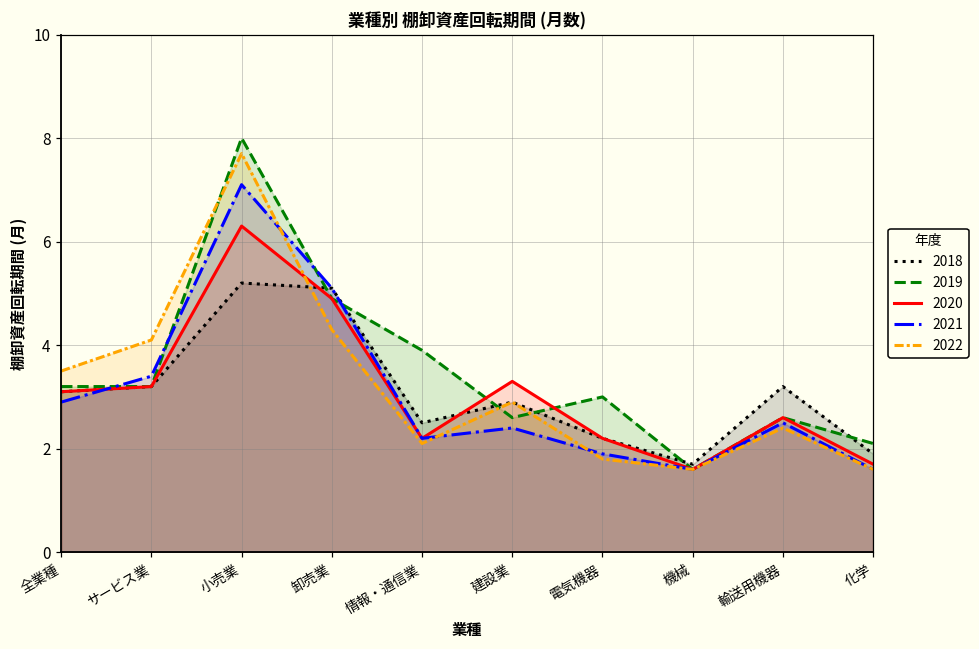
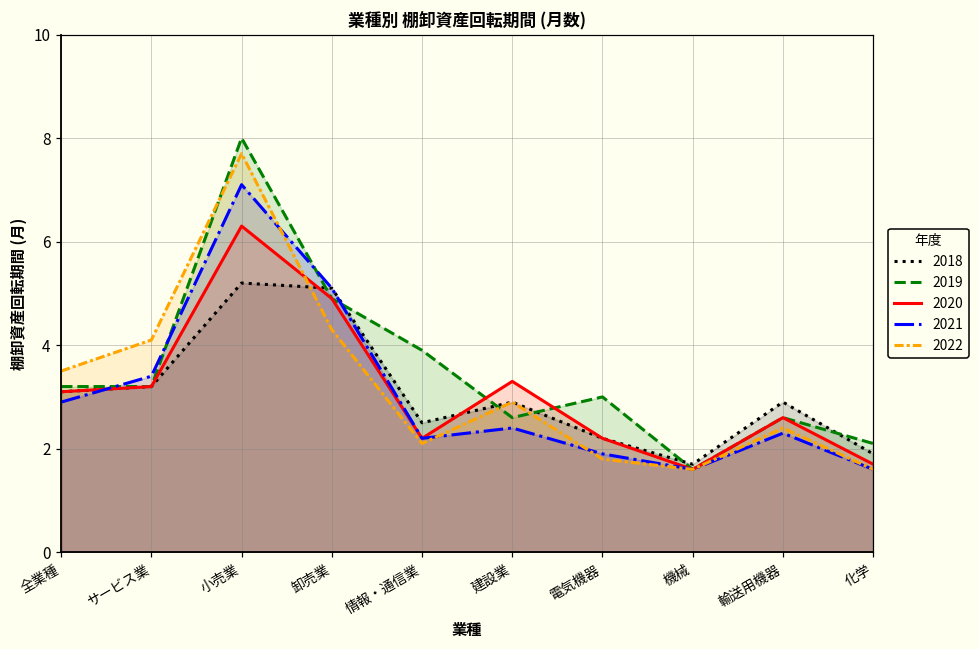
2018, 輸送用機器: 3.2 -> 2.9
2021, 輸送用機器: 2.5 -> 2.3
